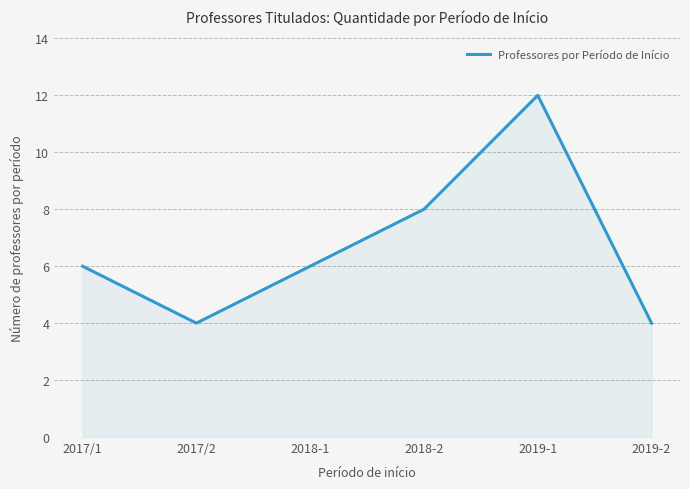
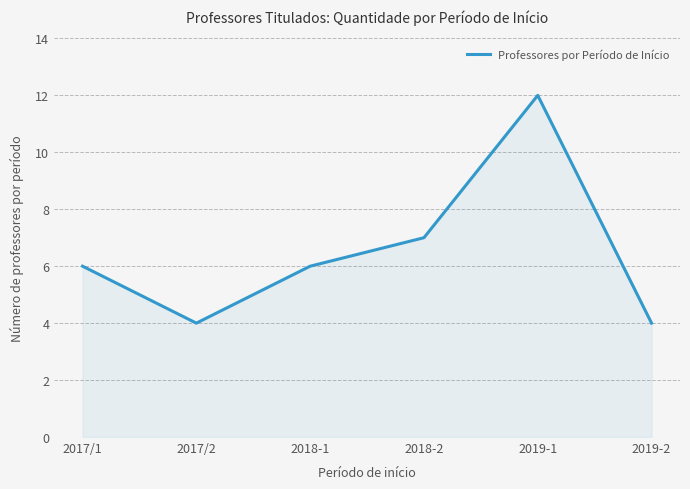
2018-2: 8 -> 7
